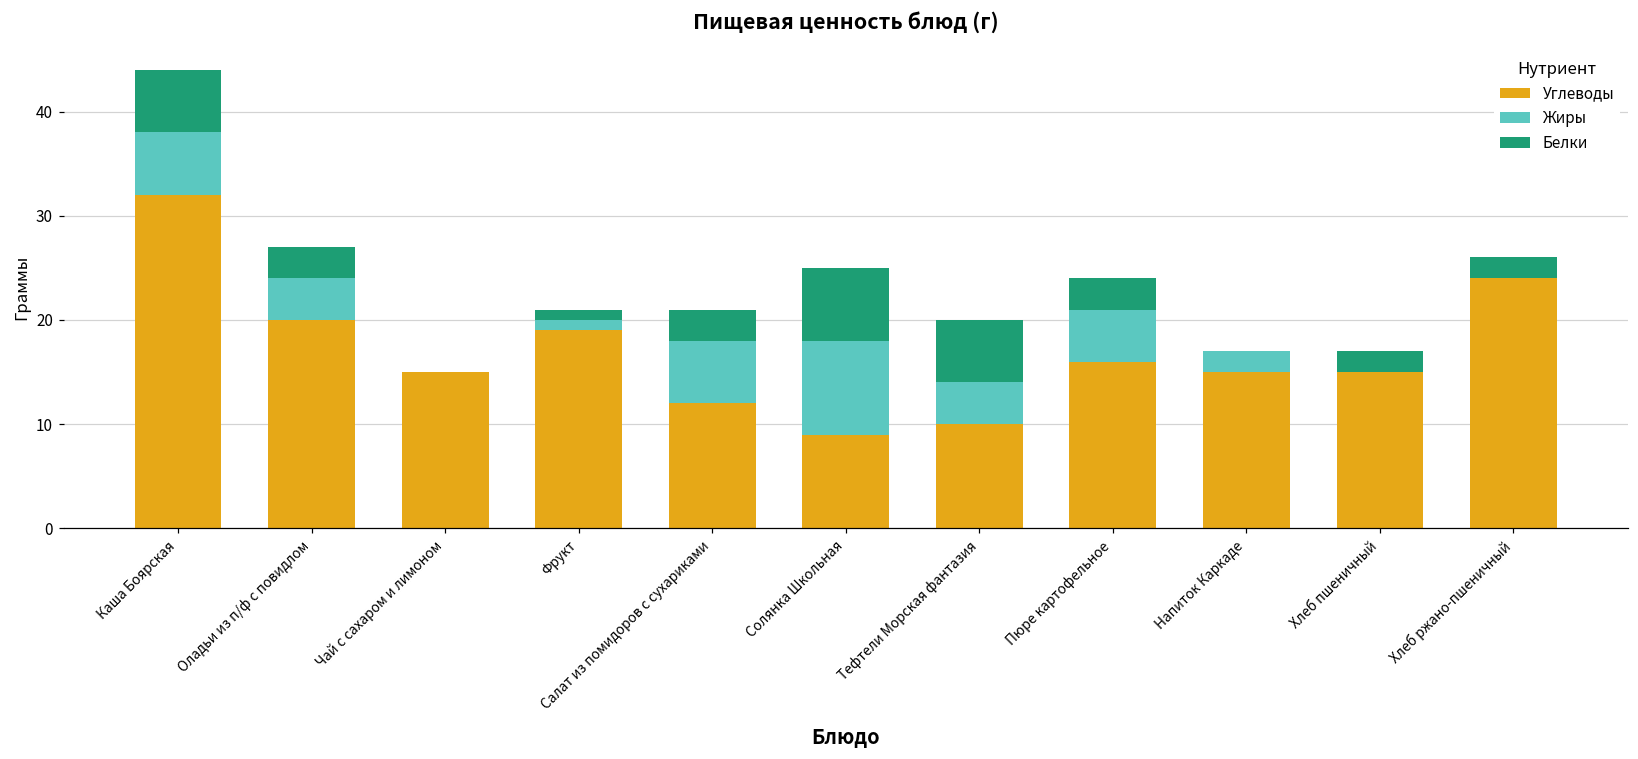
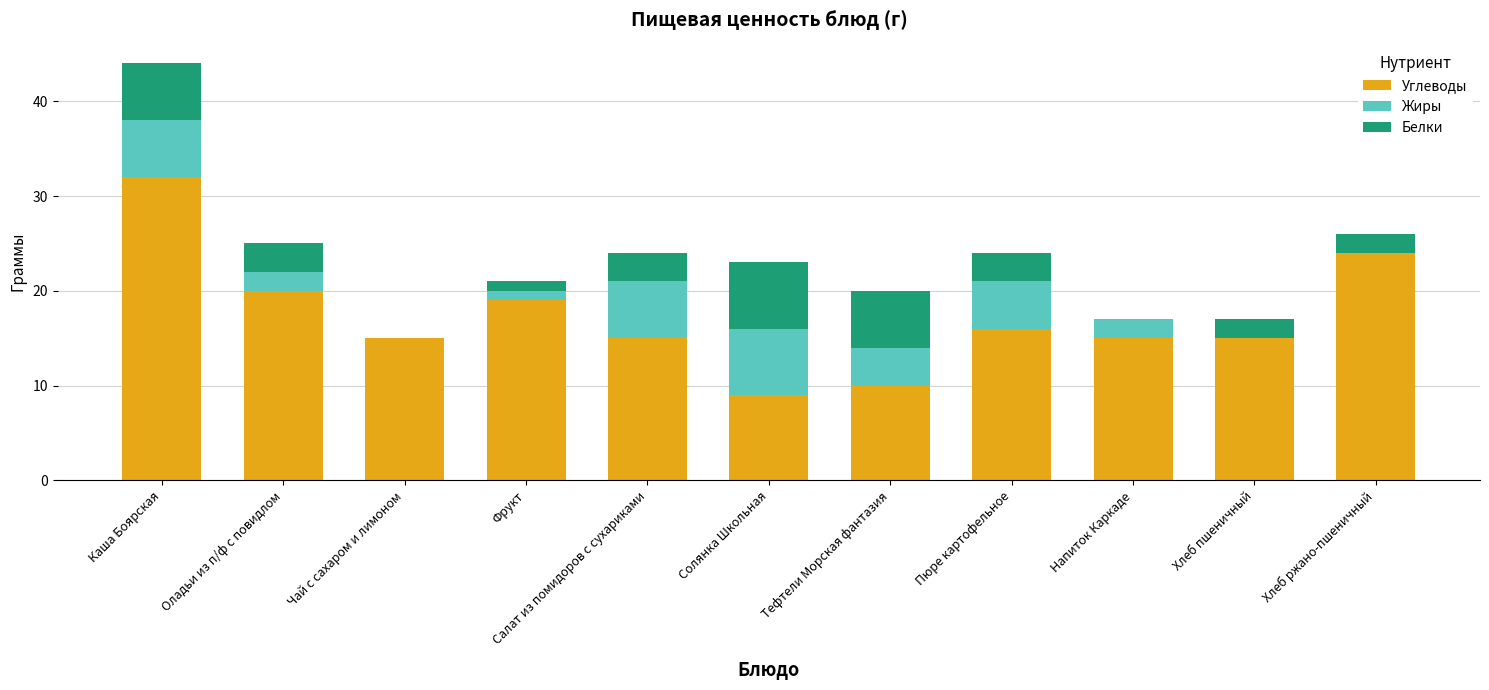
Жиры, Оладьи из п/ф с повидлом: 4 -> 2
Углеводы, Салат из помидоров с сухариками: 12 -> 15
Жиры, Солянка Школьная: 9 -> 7
